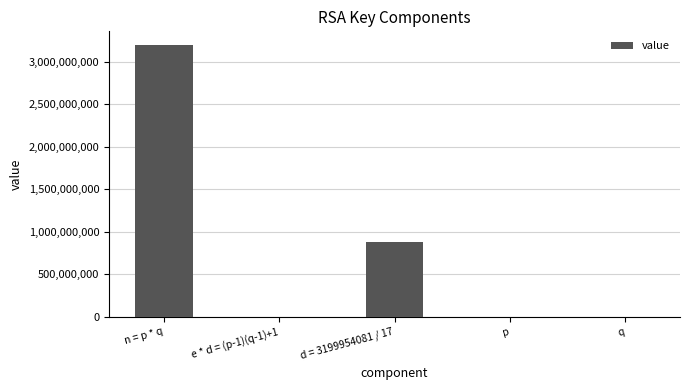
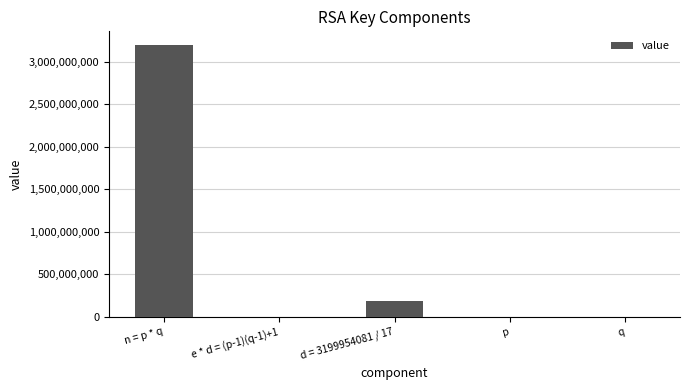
d = 3199954081 / 17: 900,000,000 -> 200,000,000
